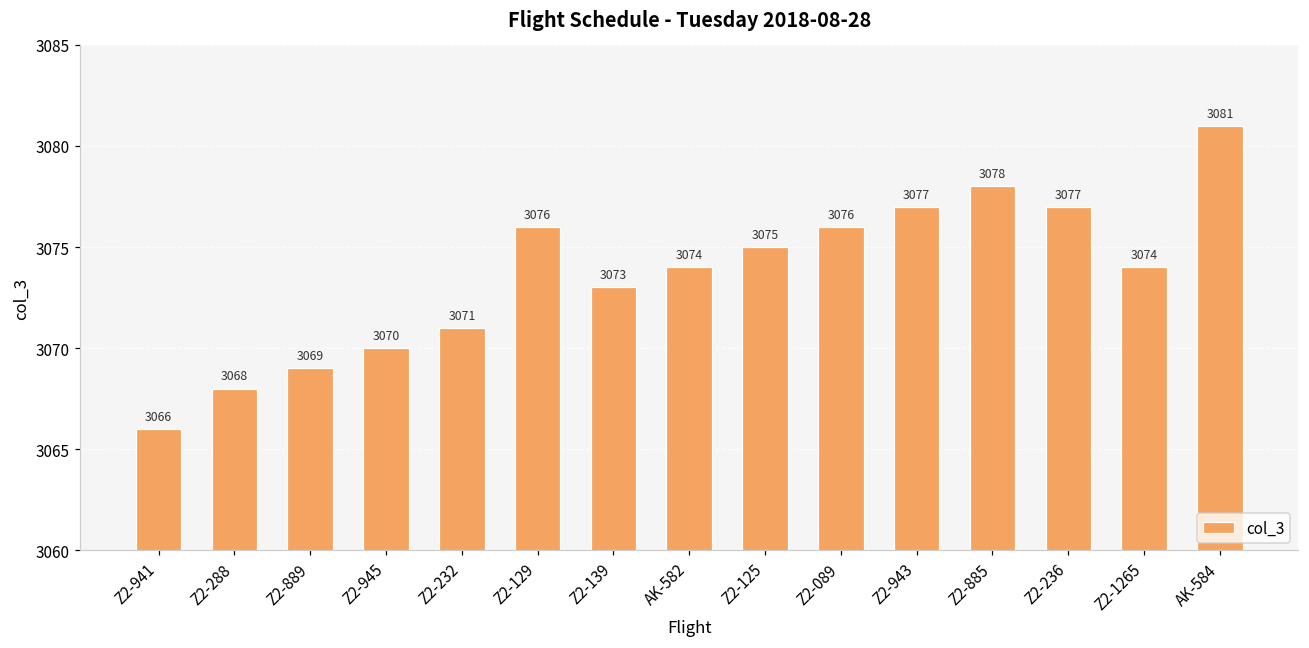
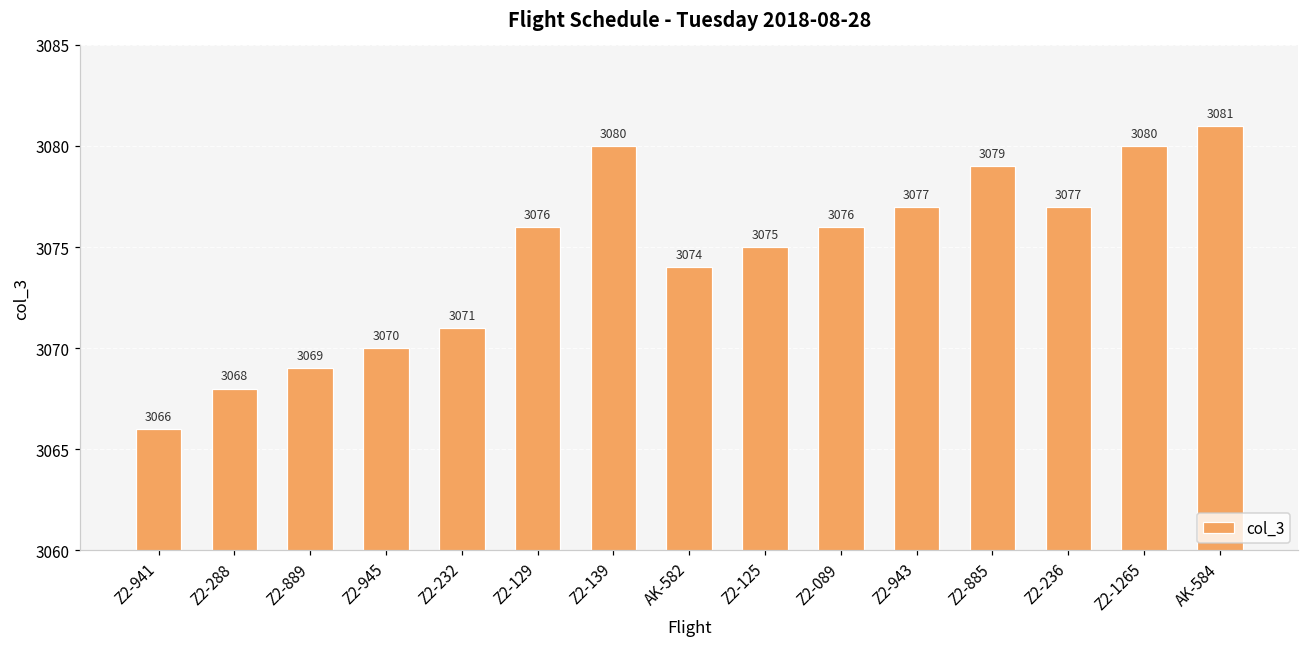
Z2-139: 3073 -> 3080
Z2-885: 3078 -> 3079
Z2-1265: 3074 -> 3080
